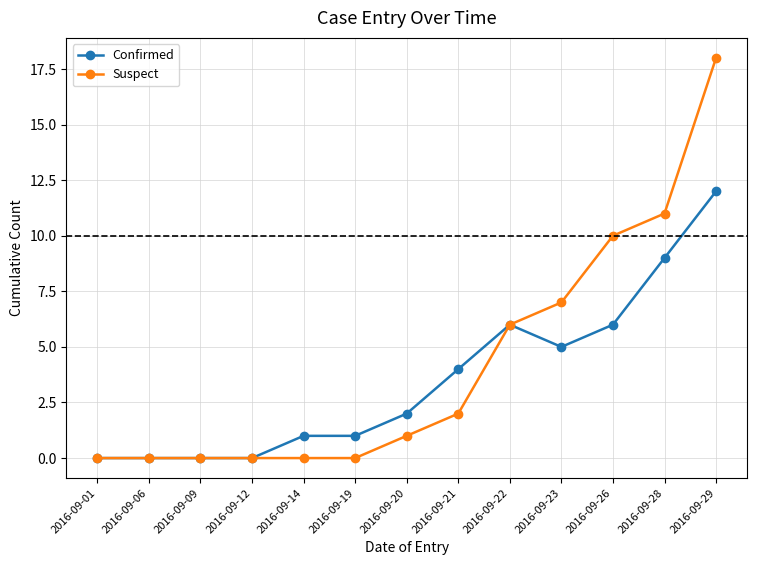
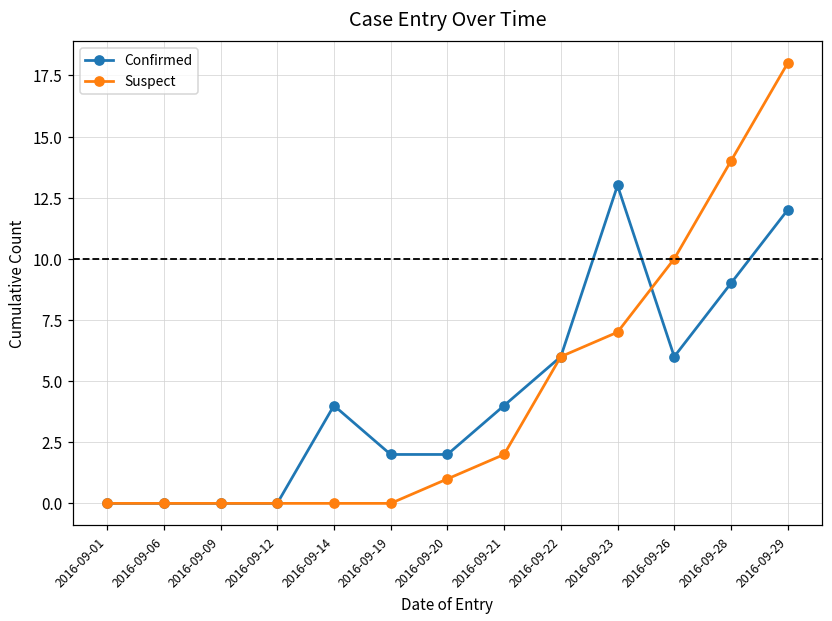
Confirmed, 2016-09-14: 1 -> 4
Confirmed, 2016-09-19: 1 -> 2
Confirmed, 2016-09-23: 5 -> 13
Suspect, 2016-09-28: 11 -> 14
